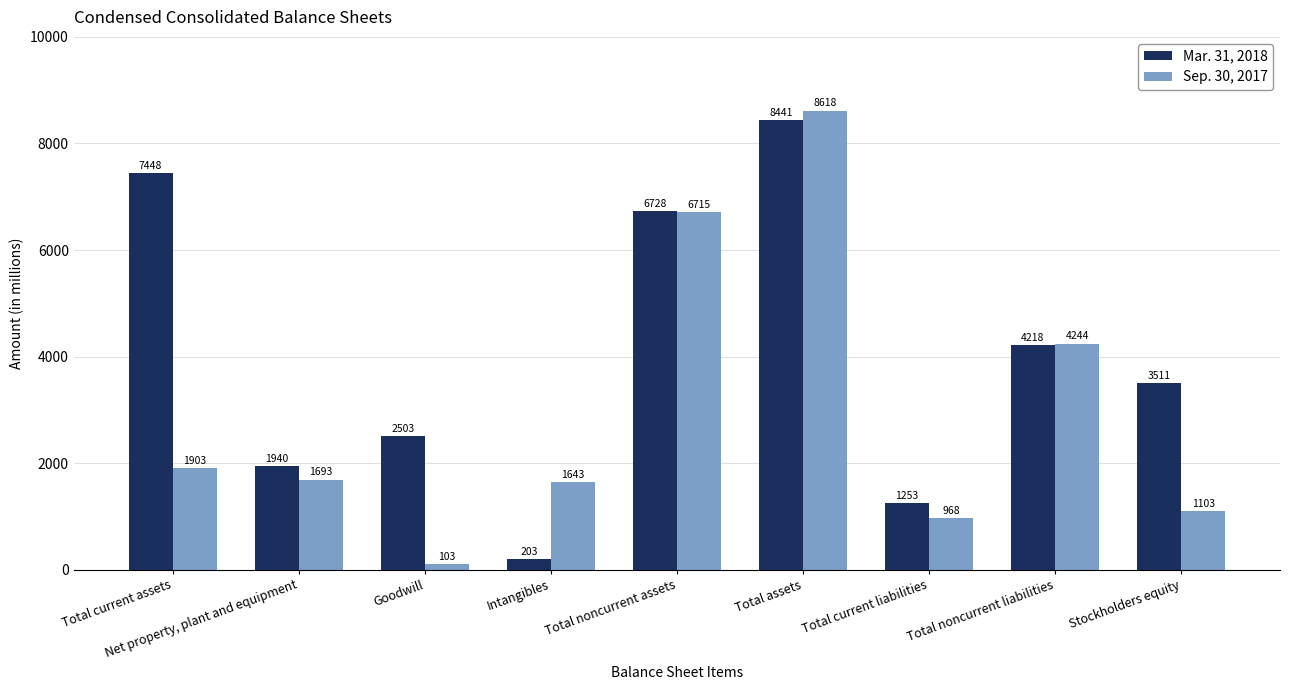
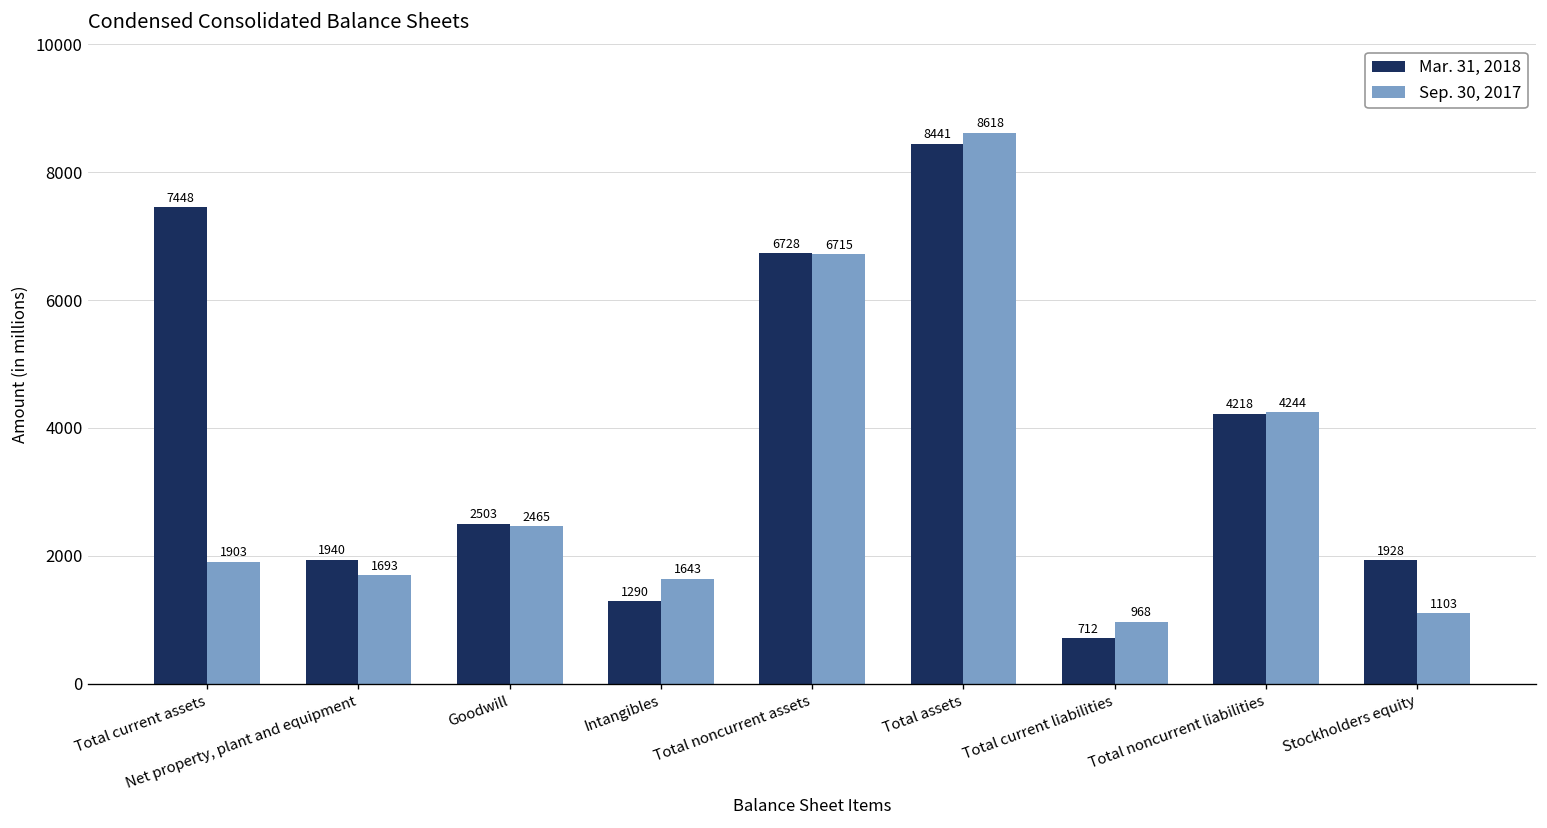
Sep. 30, 2017, Goodwill: 103 -> 2465
Mar. 31, 2018, Intangibles: 203 -> 1290
Mar. 31, 2018, Total current liabilities: 1253 -> 712
Mar. 31, 2018, Stockholders equity: 3511 -> 1928
